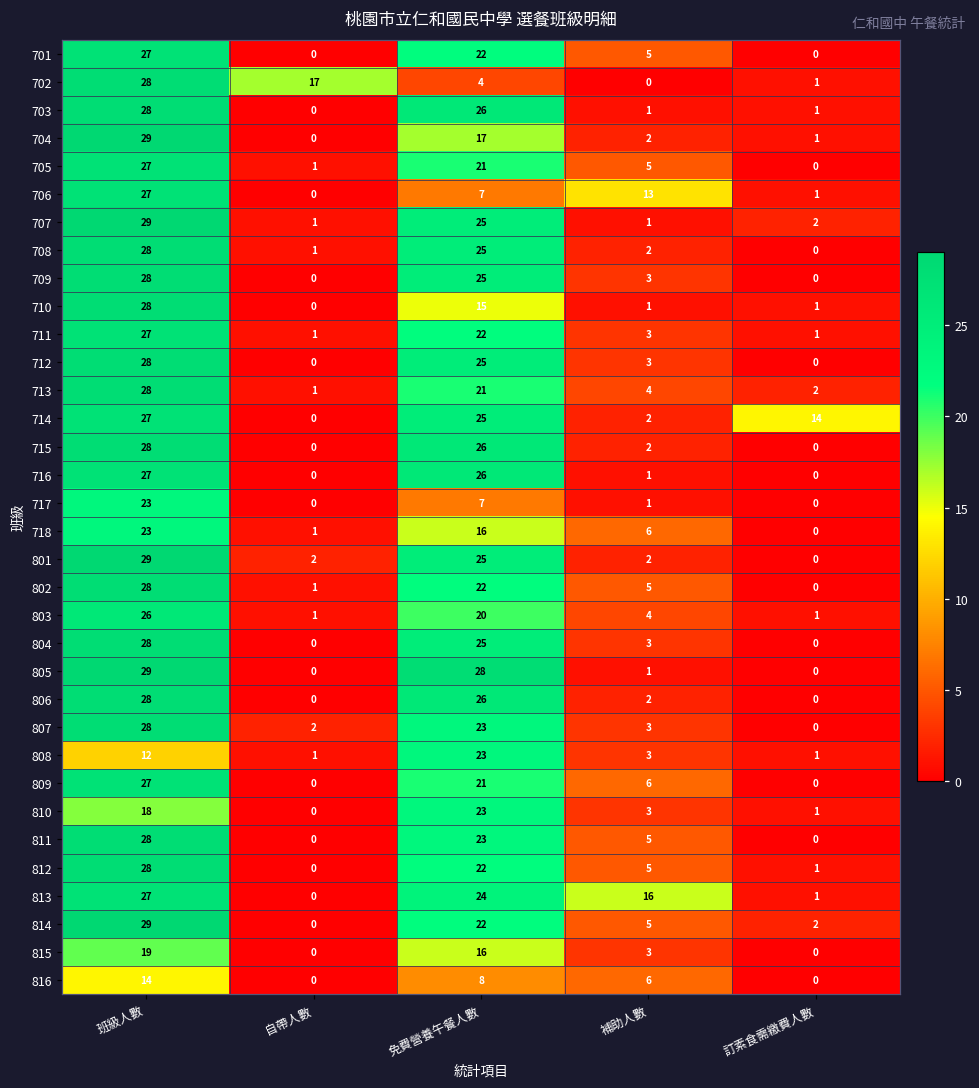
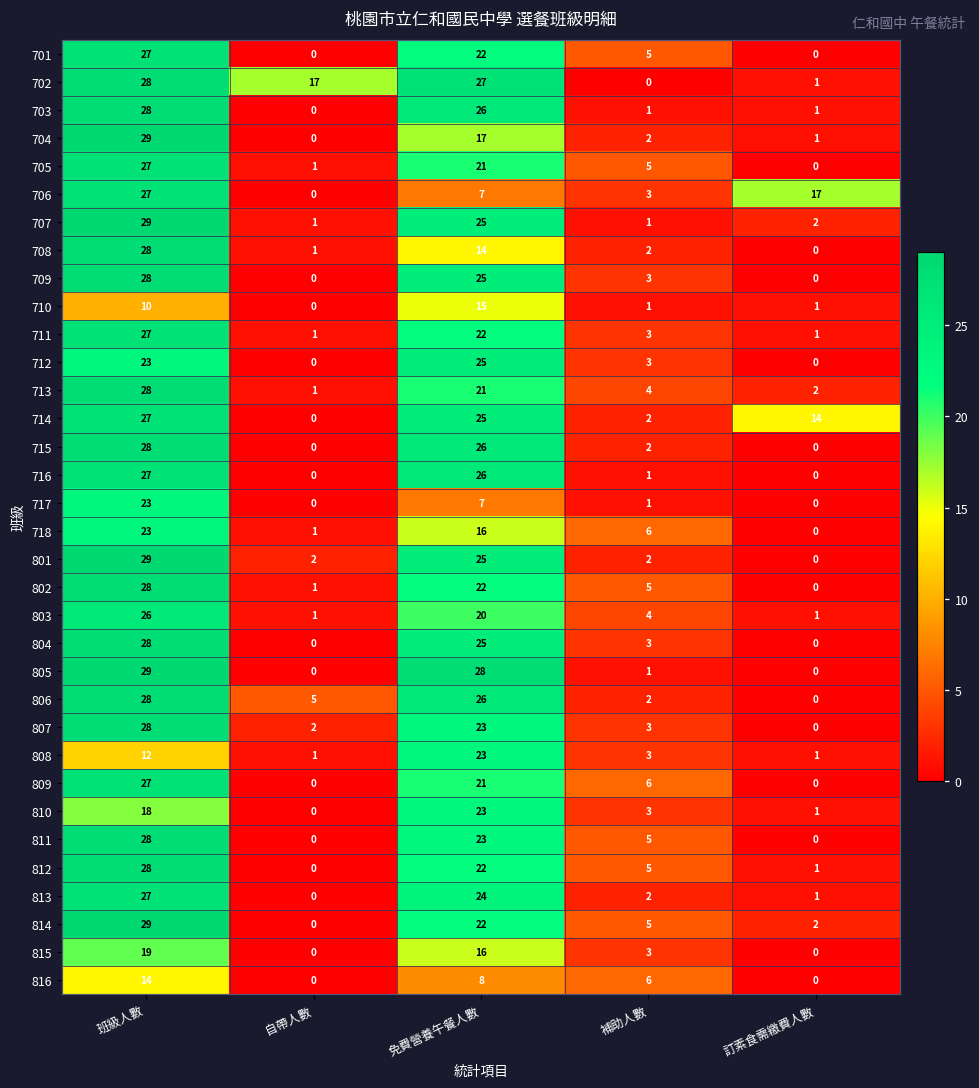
702, 免費營養午餐人數: 4 -> 27
706, 補助人數: 13 -> 3
706, 訂素食需繳費人數: 1 -> 17
708, 免費營養午餐人數: 25 -> 14
710, 班級人數: 28 -> 10
712, 班級人數: 28 -> 23
806, 自帶人數: 0 -> 5
813, 補助人數: 16 -> 2
